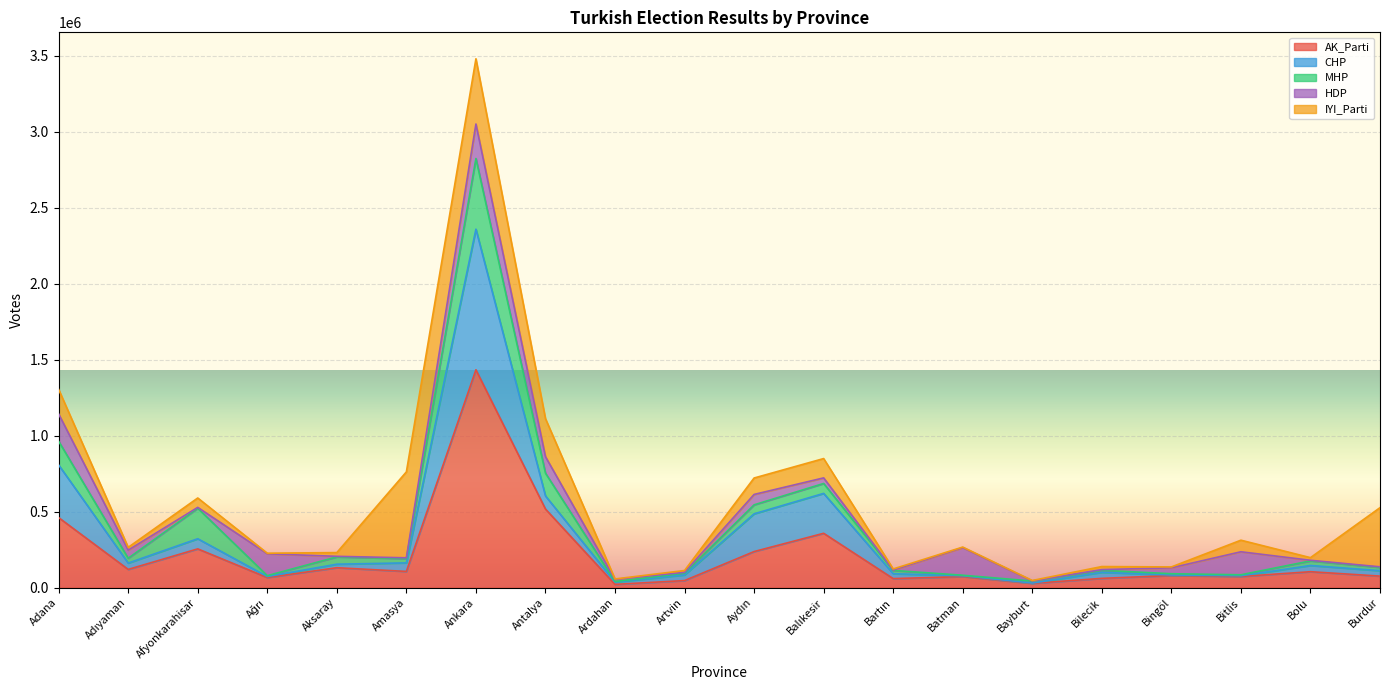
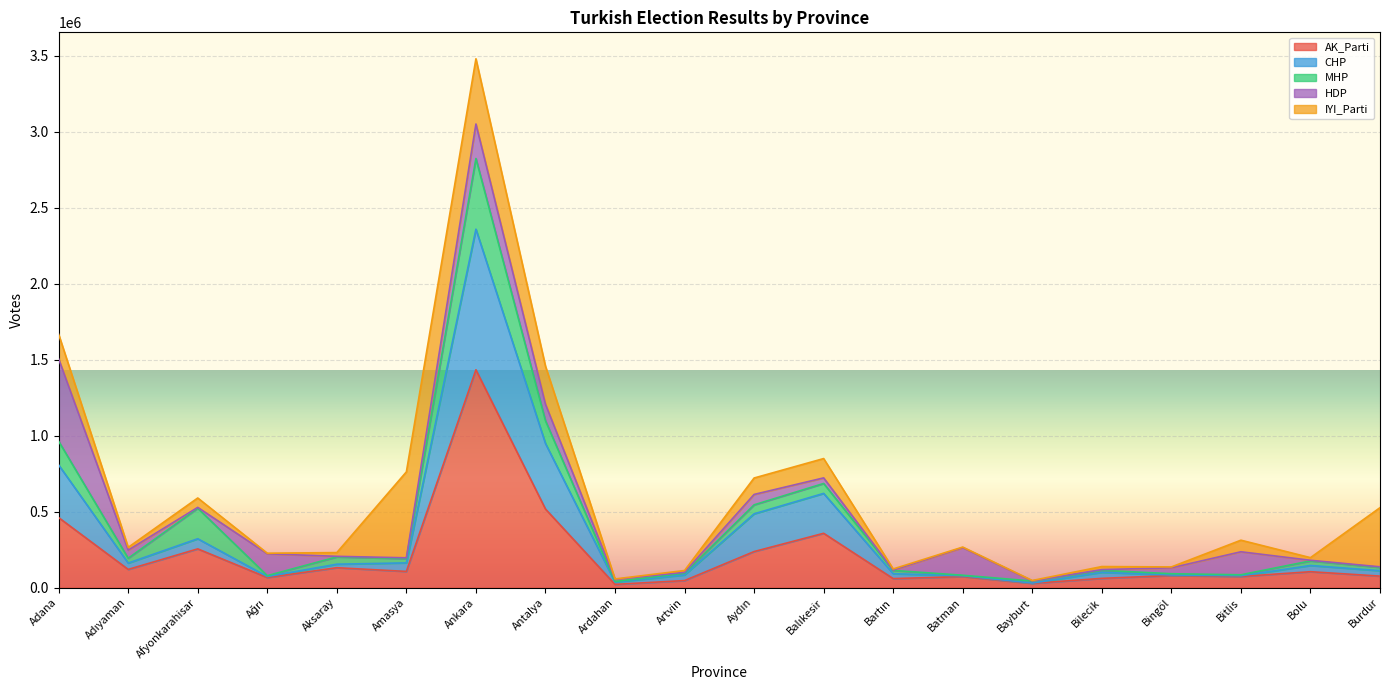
HDP, Adana: 180000 -> 540000
CHP, Antalya: 90000 -> 430000
